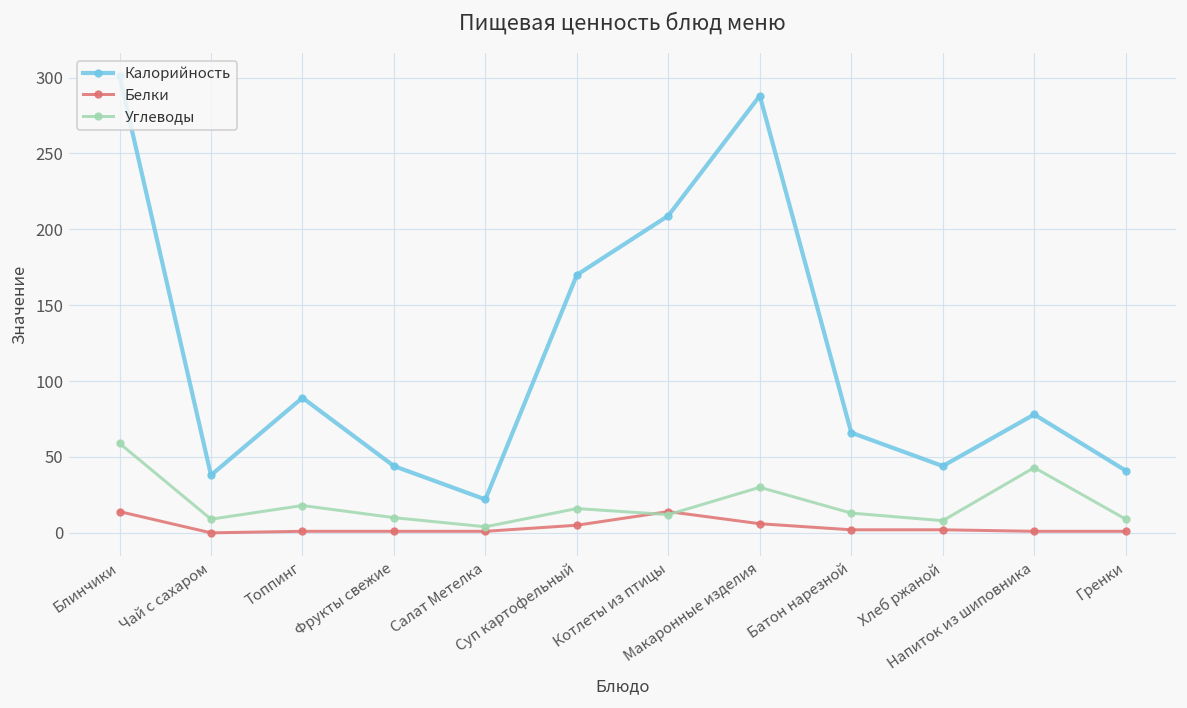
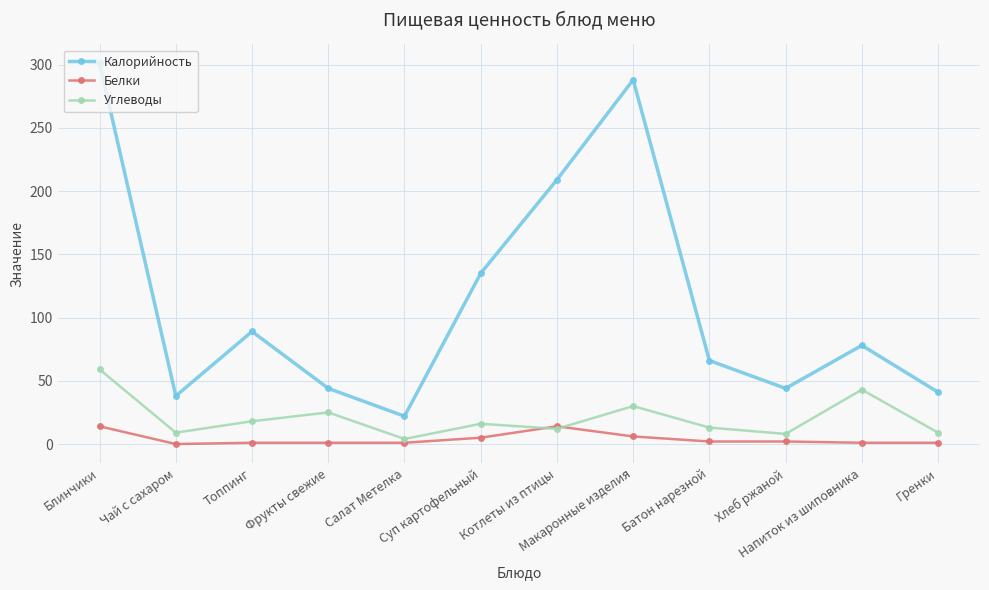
Углеводы, Фрукты свежие: 10 -> 25
Калорийность, Суп картофельный: 170 -> 135
